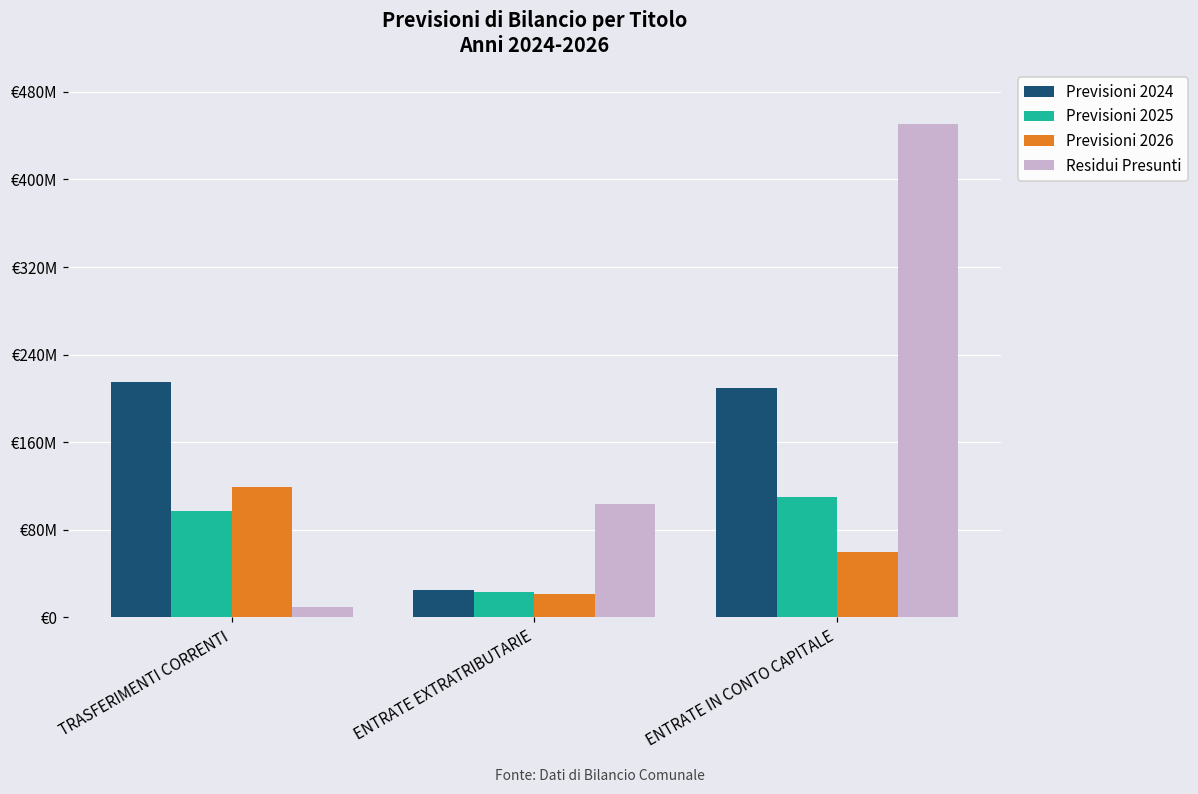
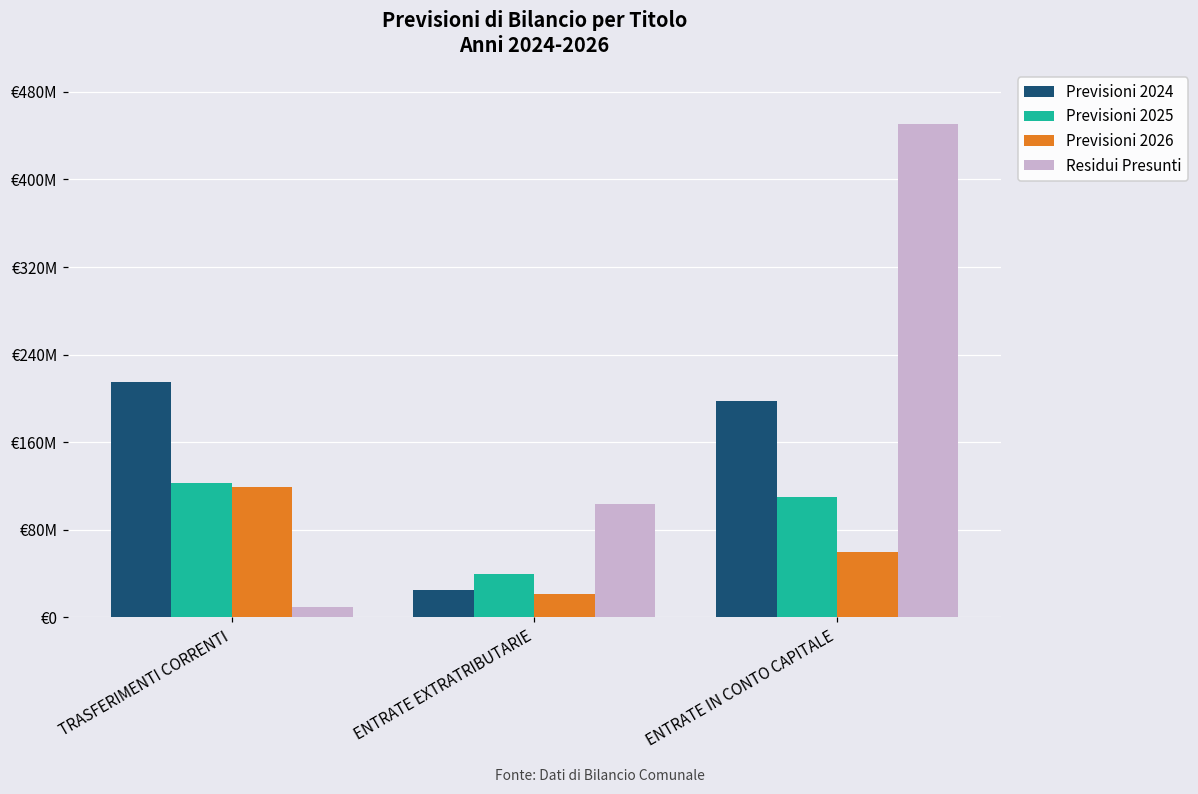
Previsioni 2025, TRASFERIMENTI CORRENTI: €100000000 -> €120000000
Previsioni 2025, ENTRATE EXTRATRIBUTARIE: €20000000 -> €40000000
Previsioni 2024, ENTRATE IN CONTO CAPITALE: €210000000 -> €200000000
